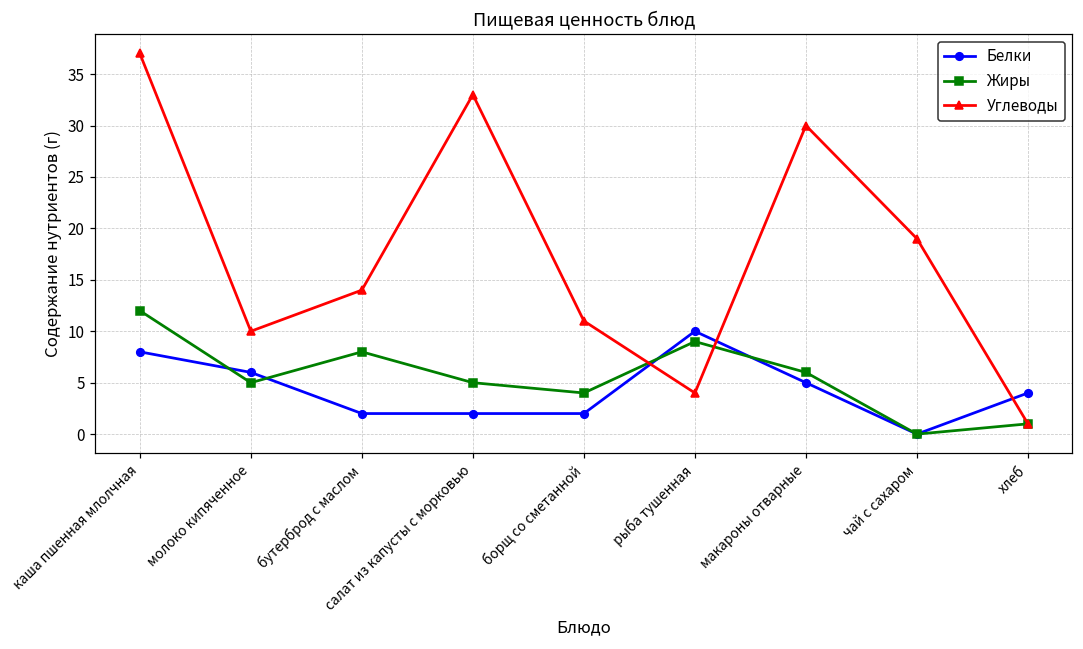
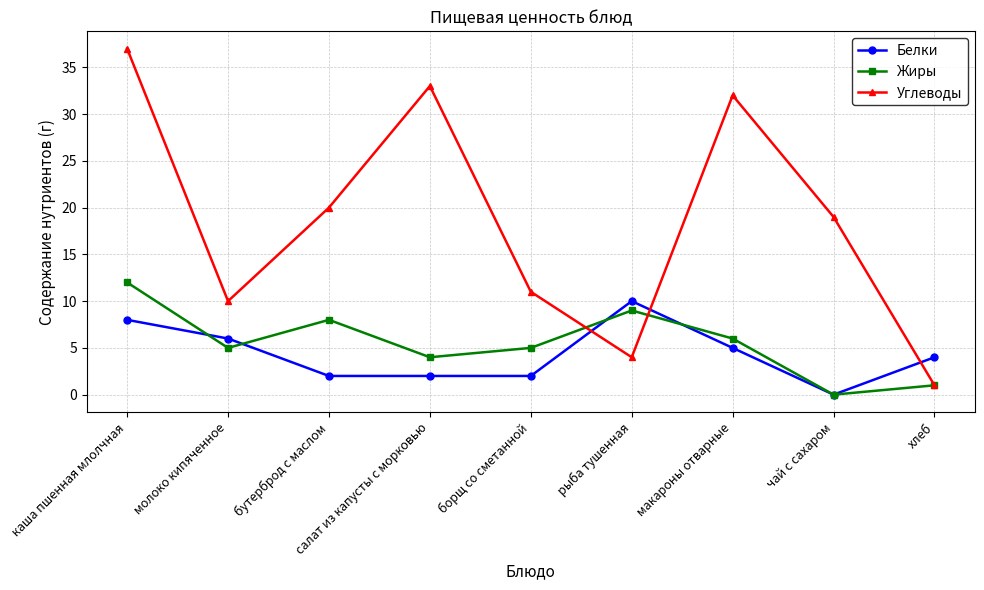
Углеводы, бутерброд с маслом: 14 -> 20
Жиры, салат из капусты с морковью: 5 -> 4
Жиры, борщ со сметанной: 4 -> 5
Углеводы, макароны отварные: 30 -> 32
